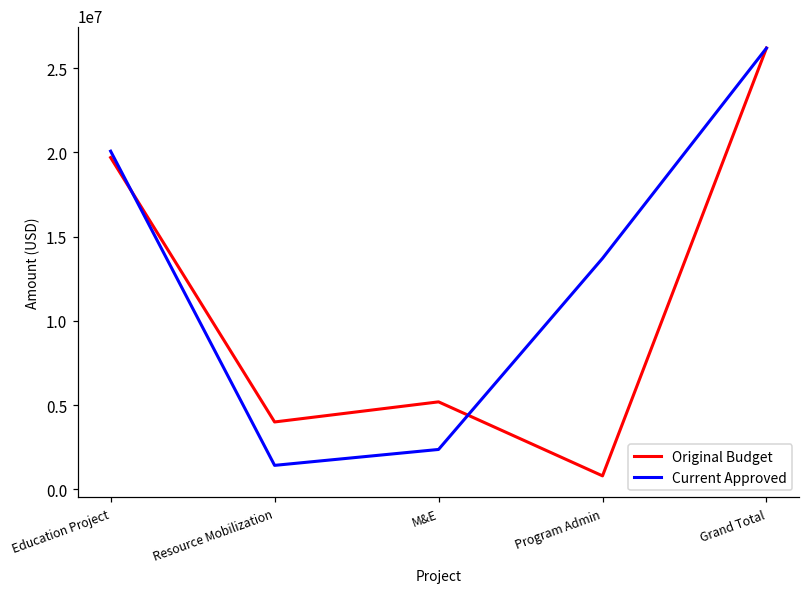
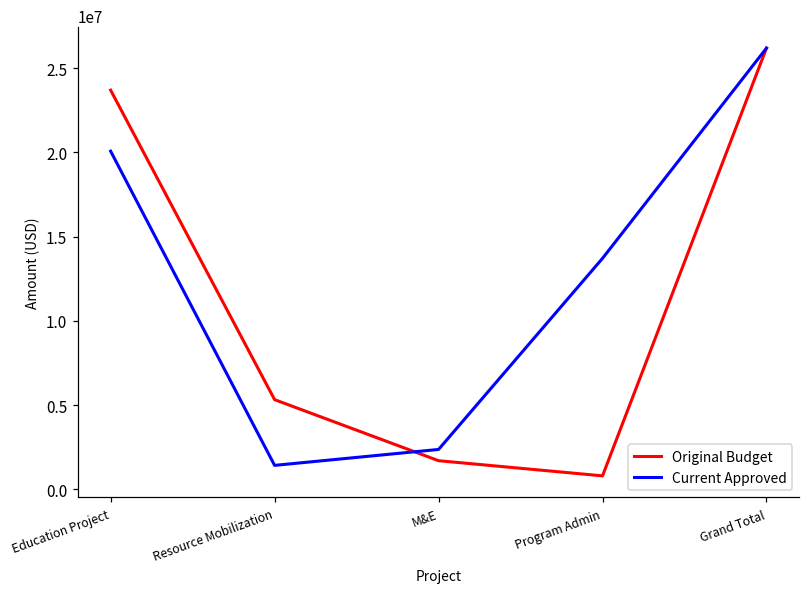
Original Budget, Education Project: 19700000 -> 23700000
Original Budget, Resource Mobilization: 4000000 -> 5300000
Original Budget, M&E: 5200000 -> 1700000
